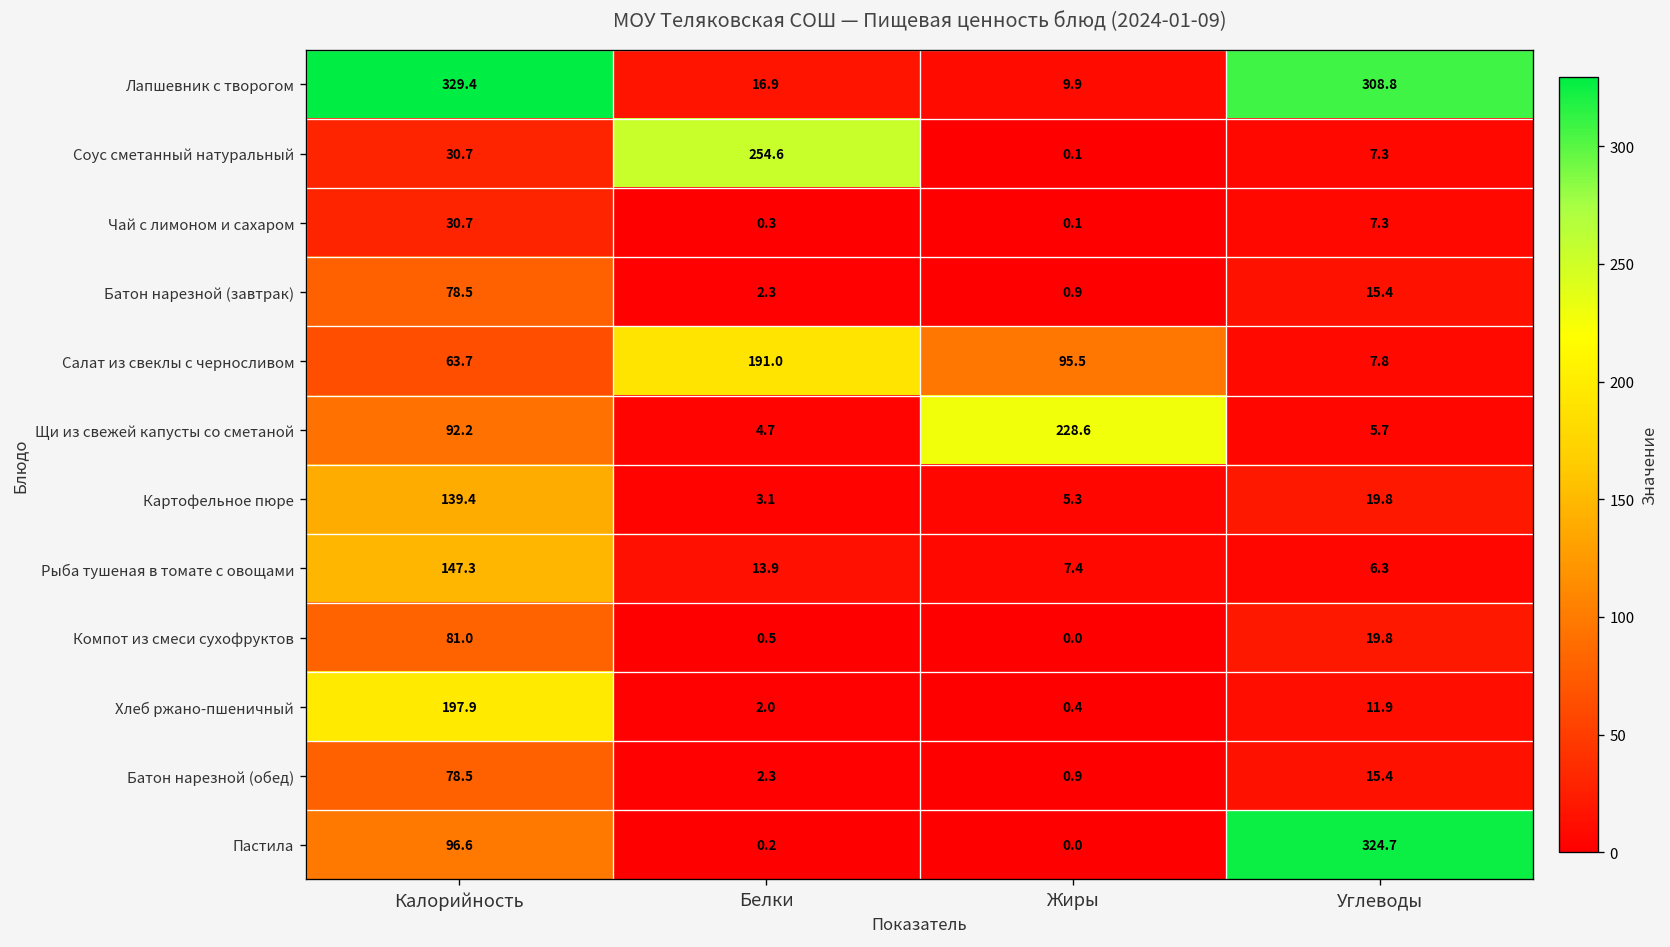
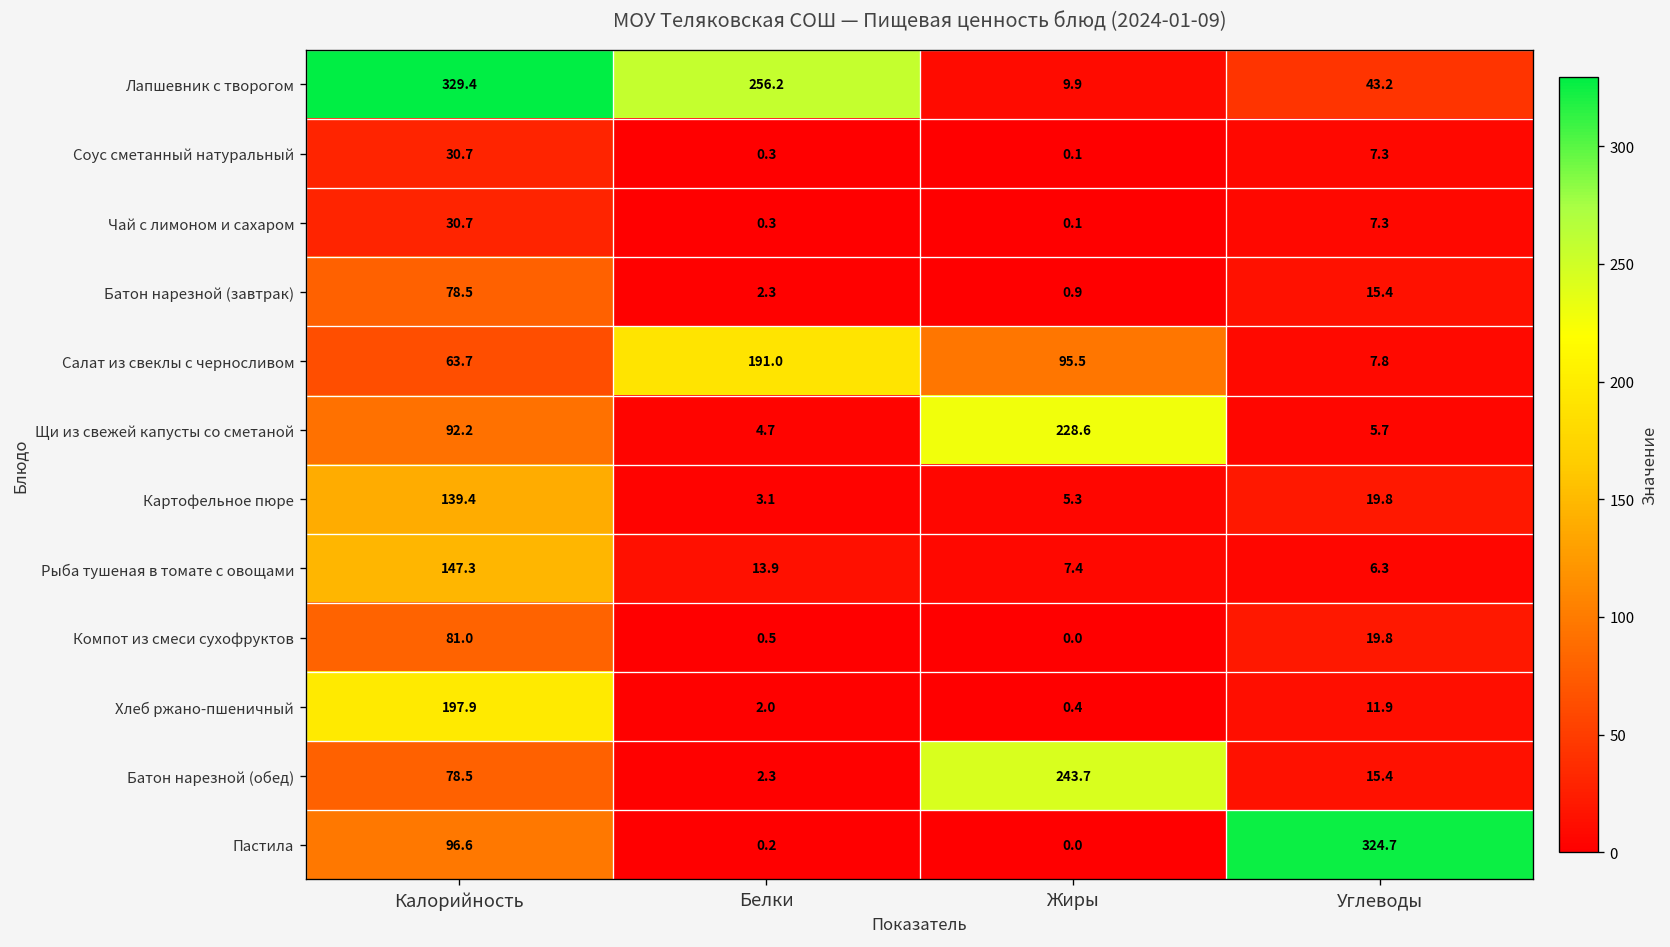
Лапшевник с творогом, Белки: 16.9 -> 256.2
Лапшевник с творогом, Углеводы: 308.8 -> 43.2
Соус сметанный натуральный, Белки: 254.6 -> 0.3
Батон нарезной (обед), Жиры: 0.9 -> 243.7
